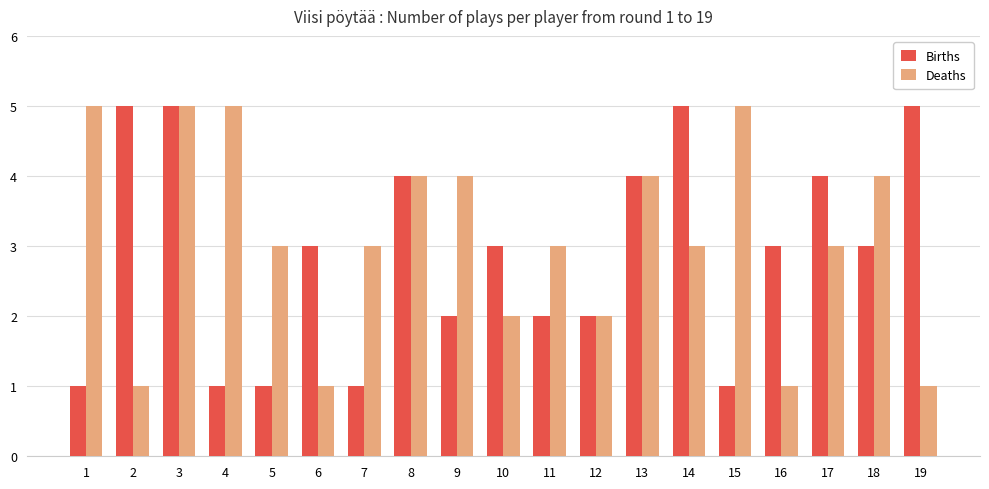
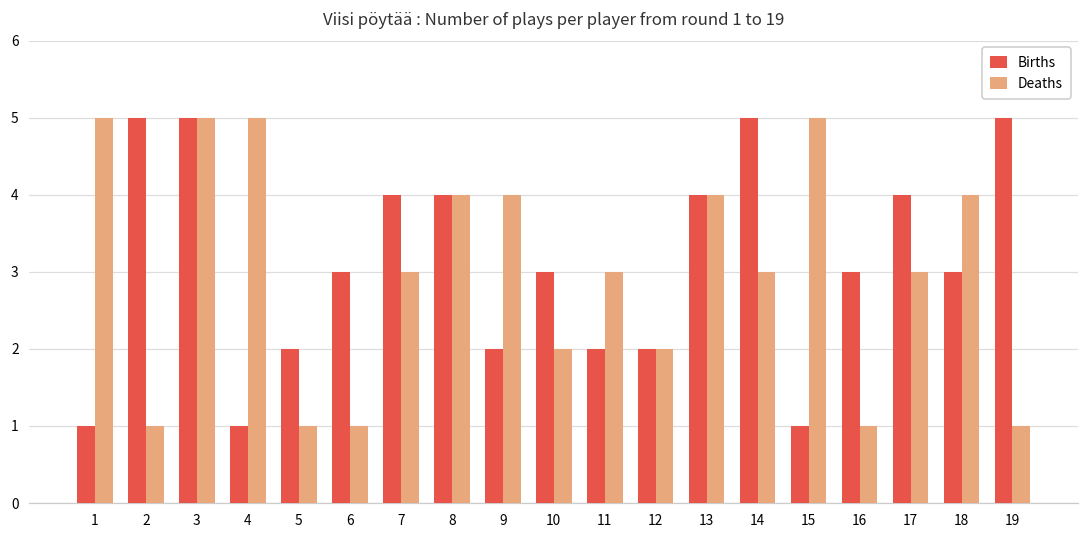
Births, 5: 1 -> 2
Deaths, 5: 3 -> 1
Births, 7: 1 -> 4
